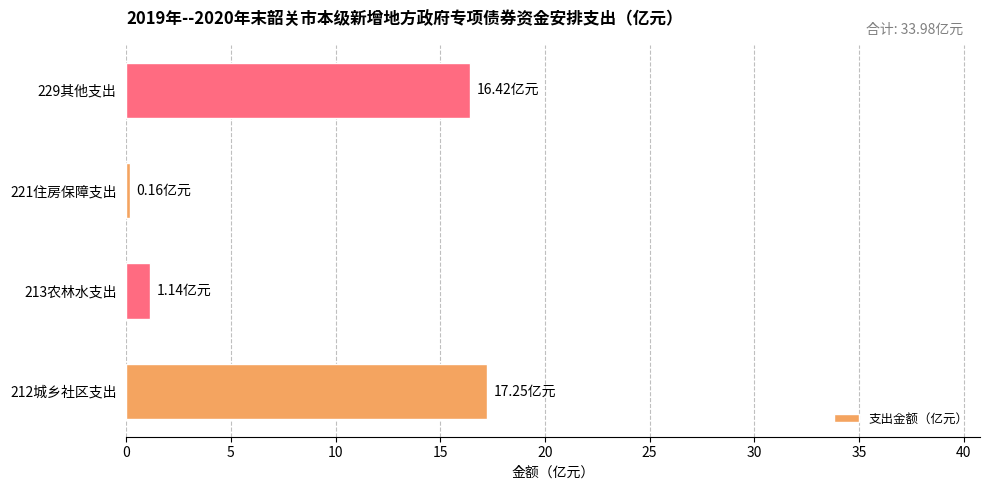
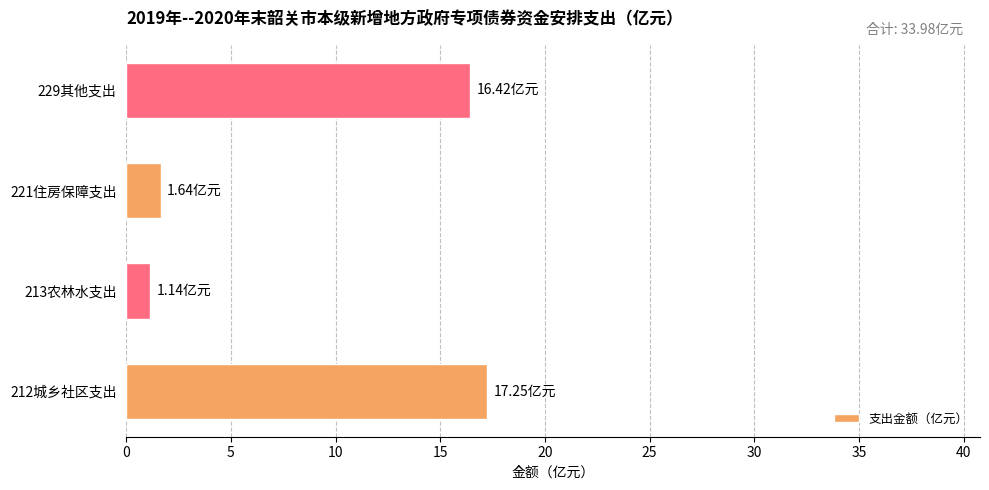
221住房保障支出: 0.16 -> 1.64
